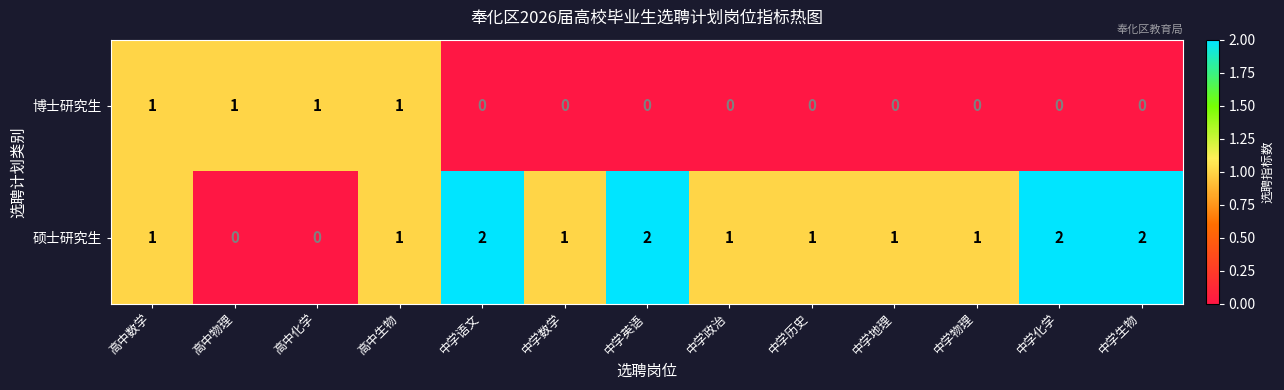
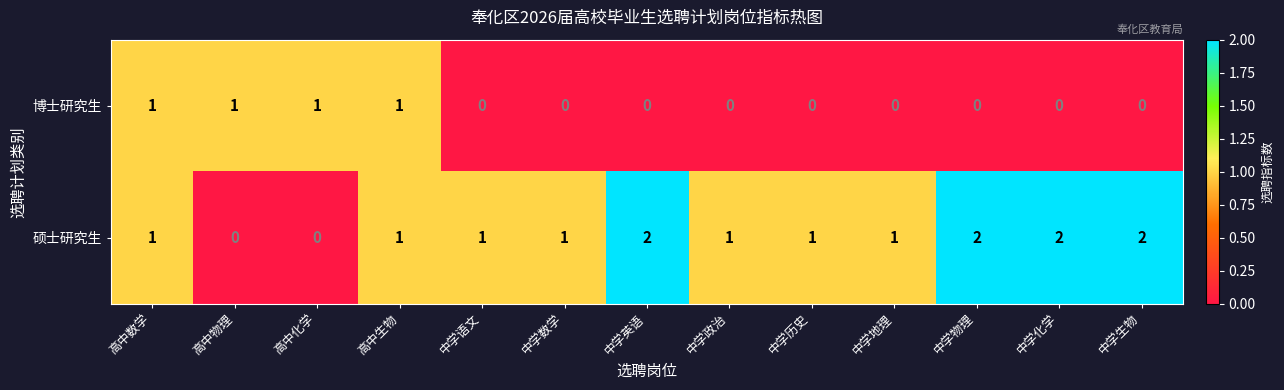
硕士研究生, 中学语文: 2 -> 1
硕士研究生, 中学物理: 1 -> 2
